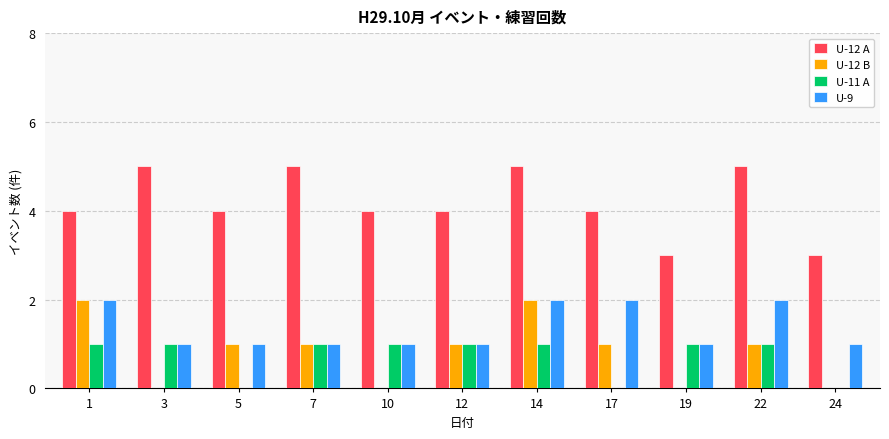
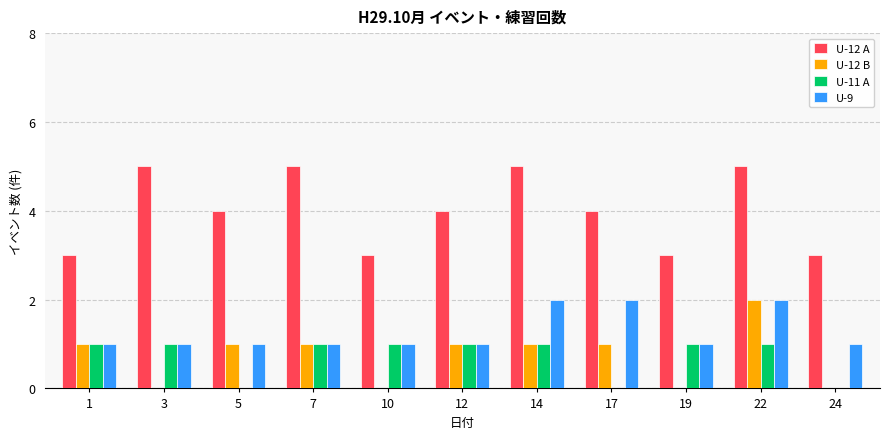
U-12 A, 1: 4 -> 3
U-12 B, 1: 2 -> 1
U-9, 1: 2 -> 1
U-12 A, 10: 4 -> 3
U-12 B, 14: 2 -> 1
U-12 B, 22: 1 -> 2
